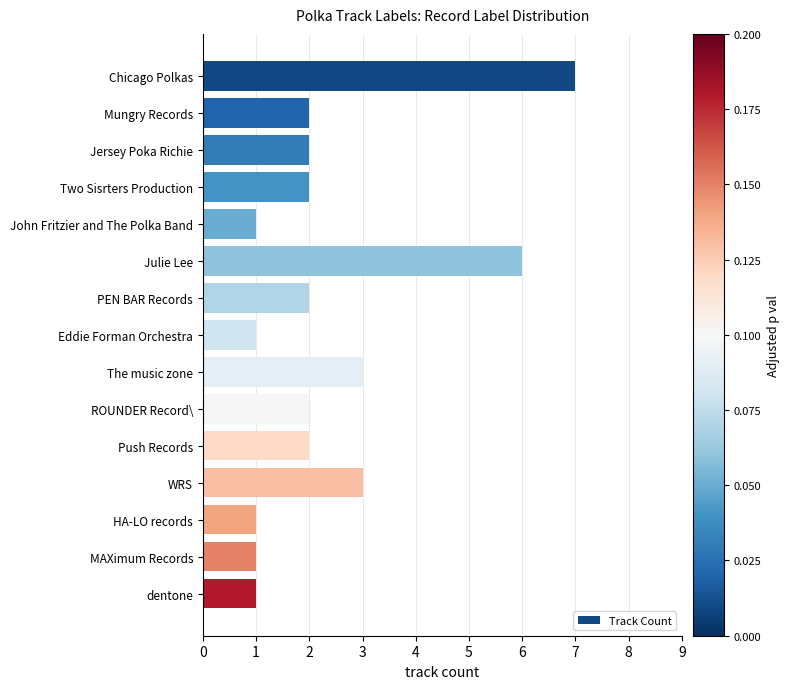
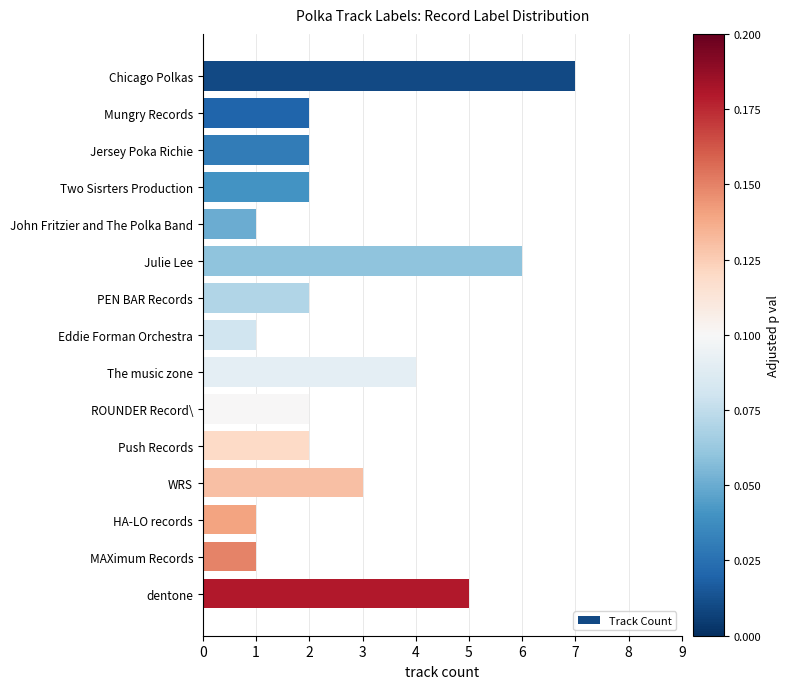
The music zone: 3 -> 4
dentone: 1 -> 5
